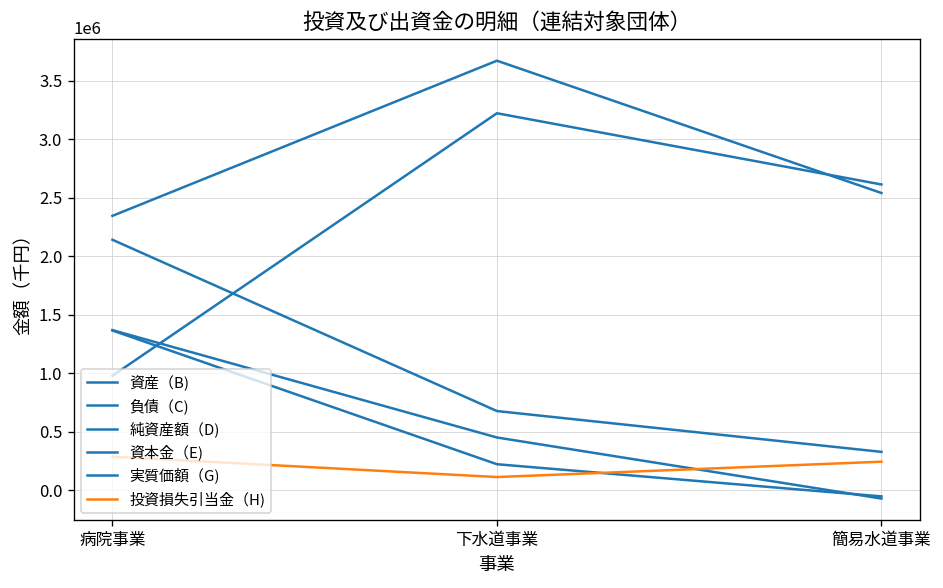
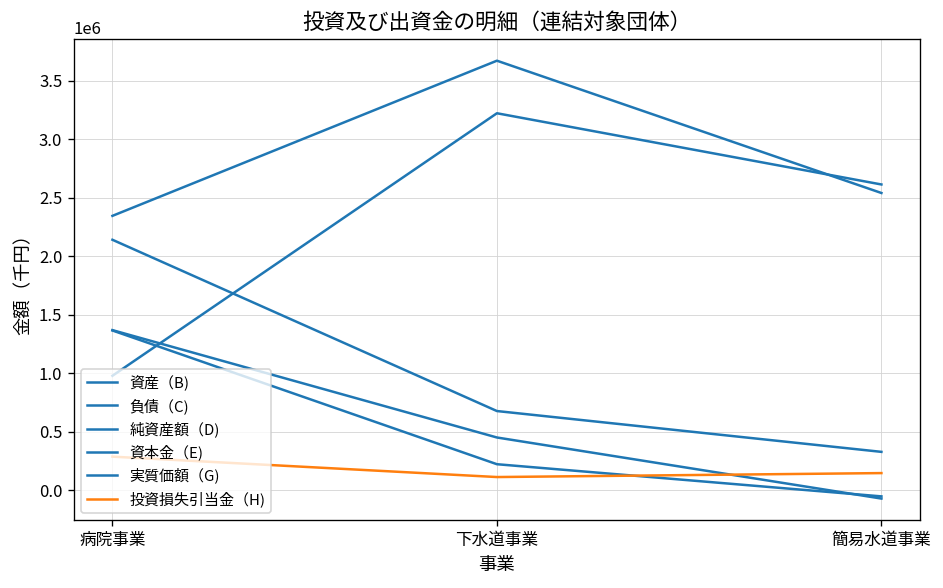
投資損失引当金（H), 簡易水道事業: 200000 -> 100000
